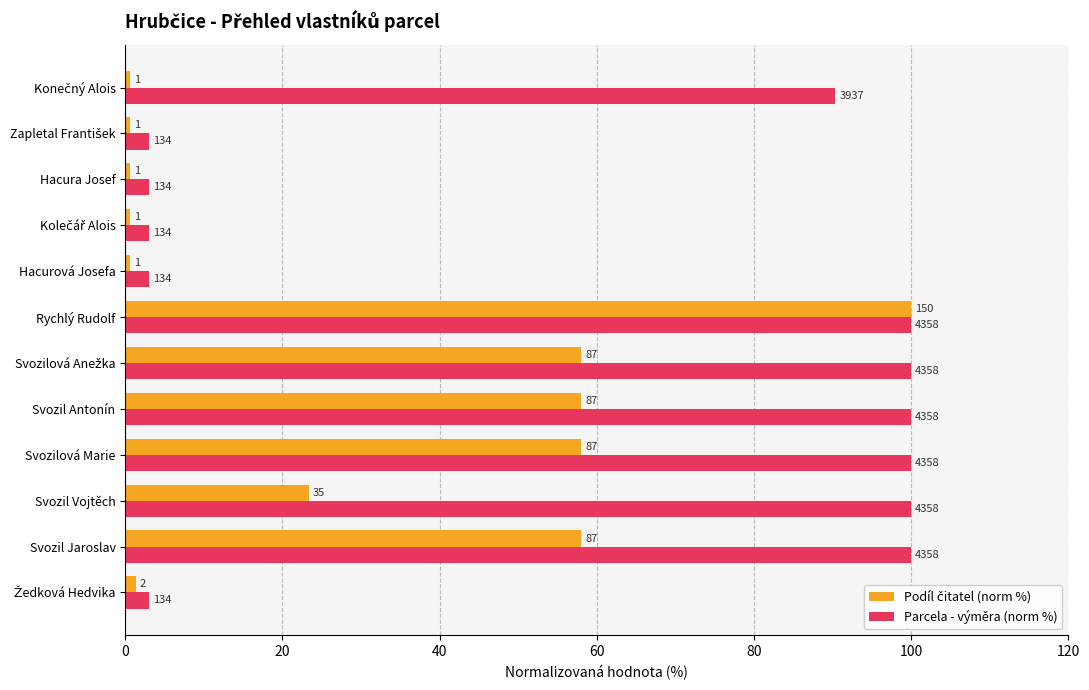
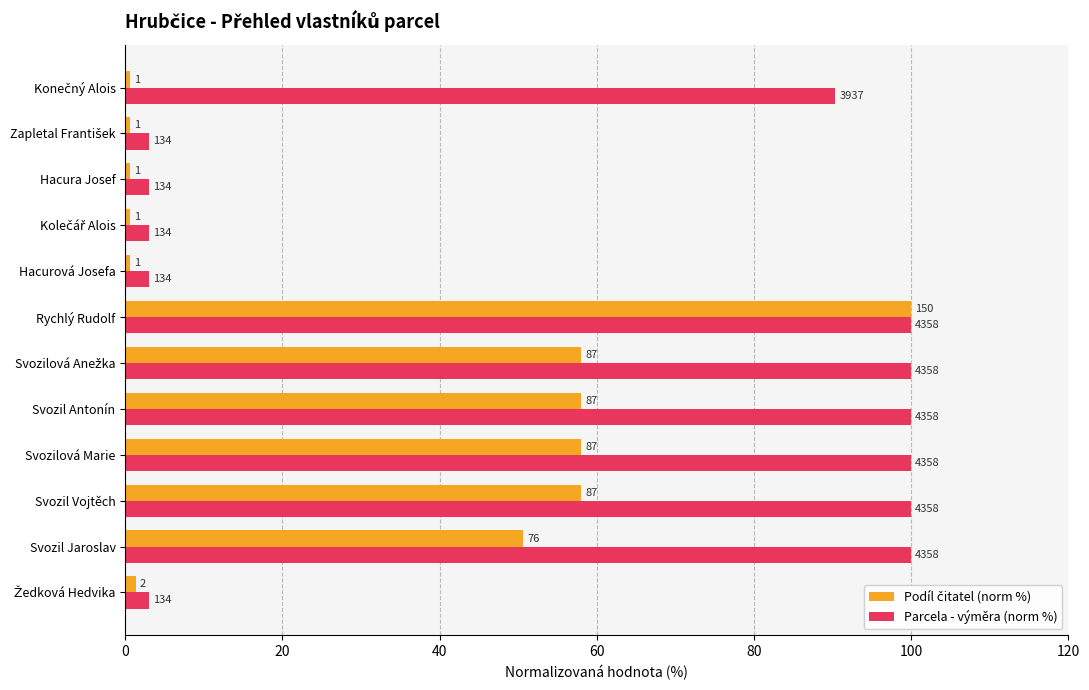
Podíl čitatel (norm %), Svozil Vojtěch: 35 -> 87
Podíl čitatel (norm %), Svozil Jaroslav: 87 -> 76
